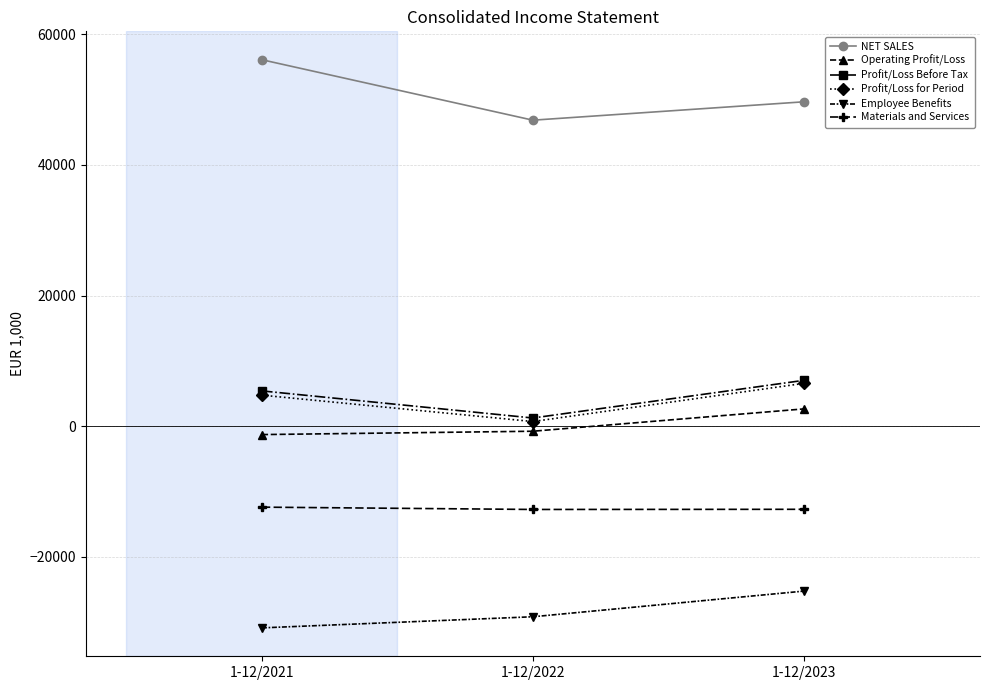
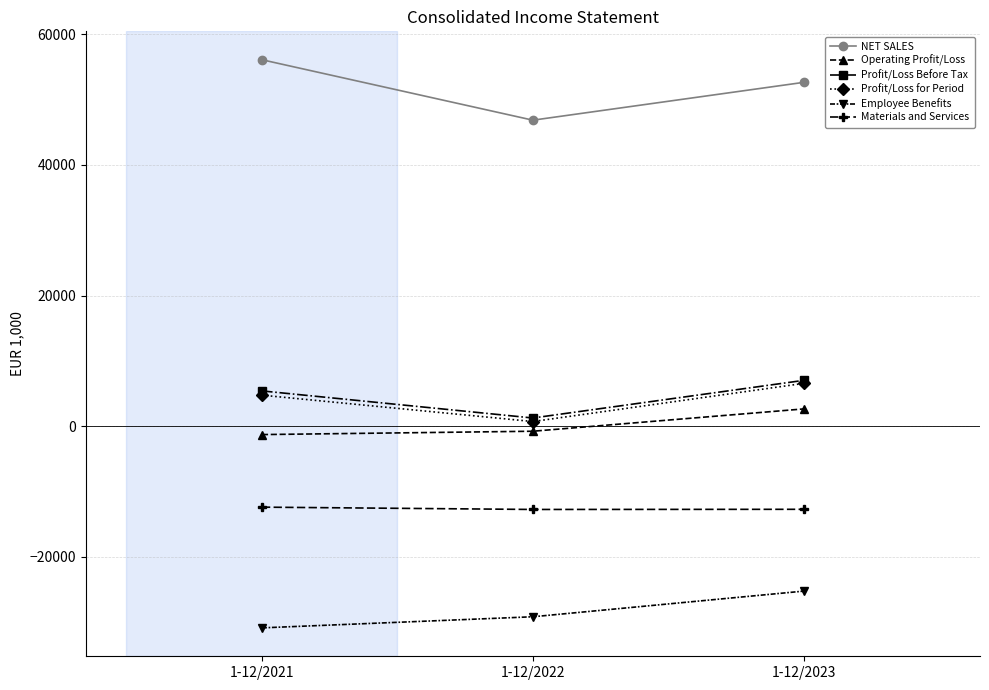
NET SALES, 1-12/2023: 50000 -> 53000
